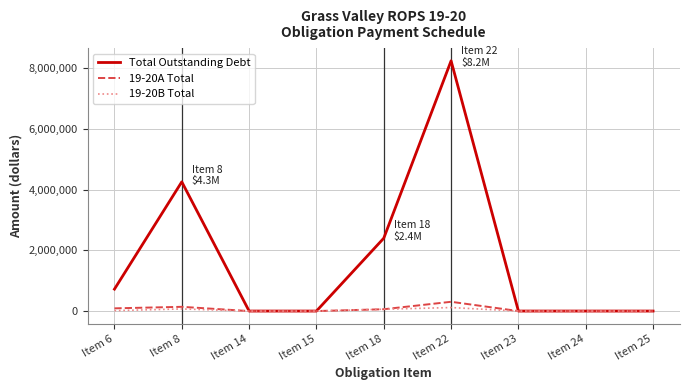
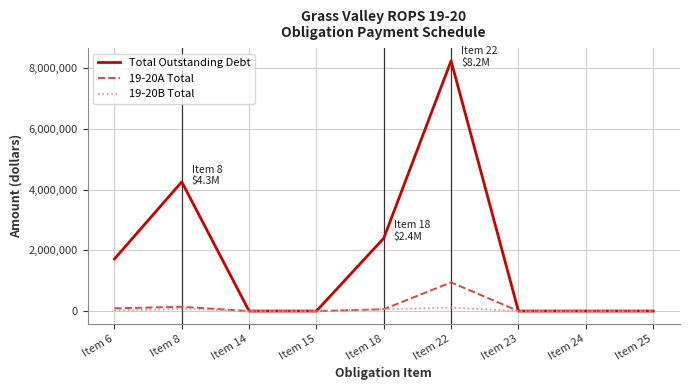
Total Outstanding Debt, Item 6: 700,000 -> 1,700,000
19-20A Total, Item 22: 300,000 -> 900,000
